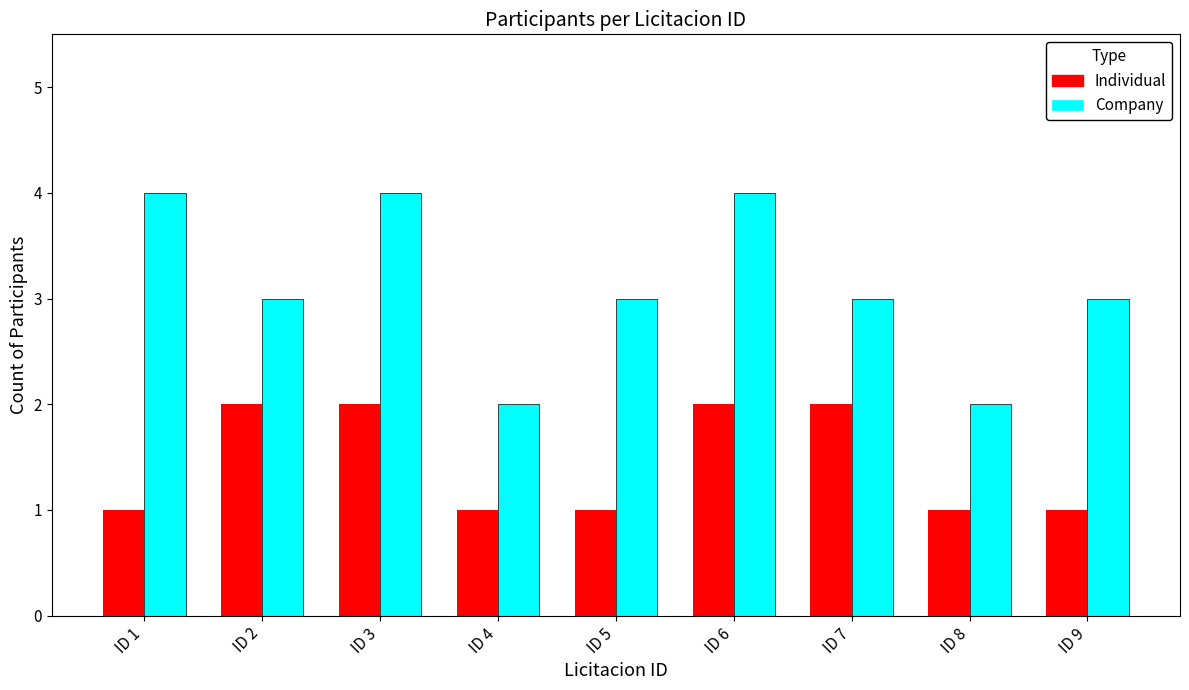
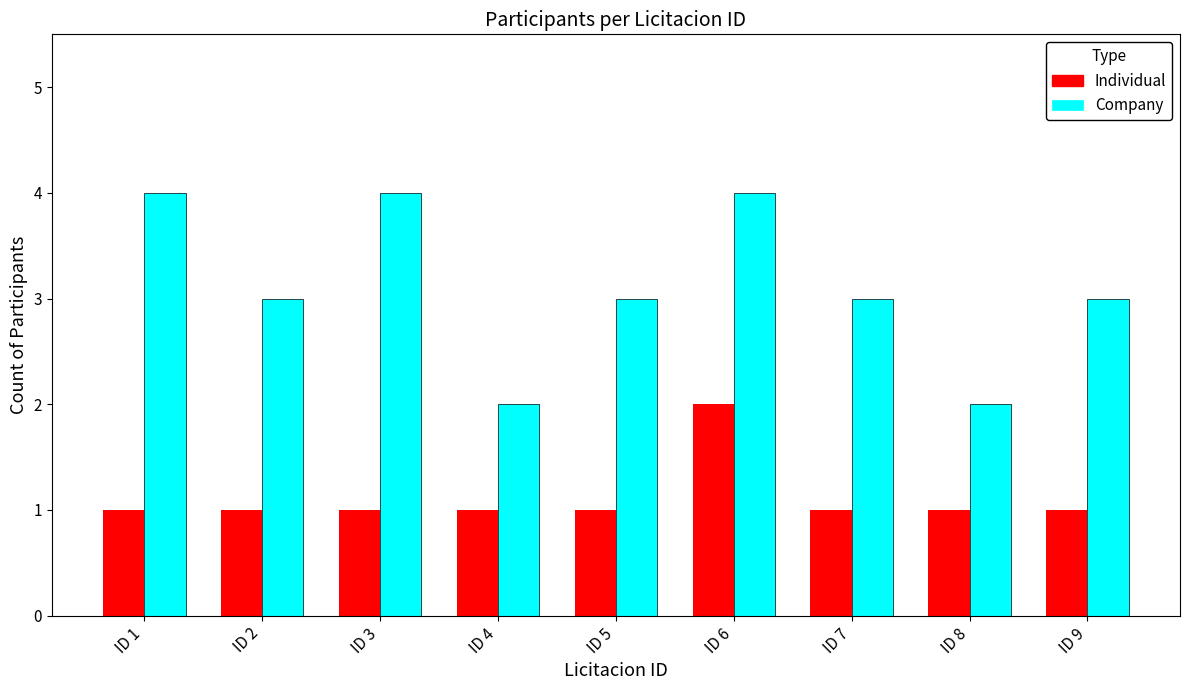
Individual, ID 2: 2 -> 1
Individual, ID 3: 2 -> 1
Individual, ID 7: 2 -> 1
